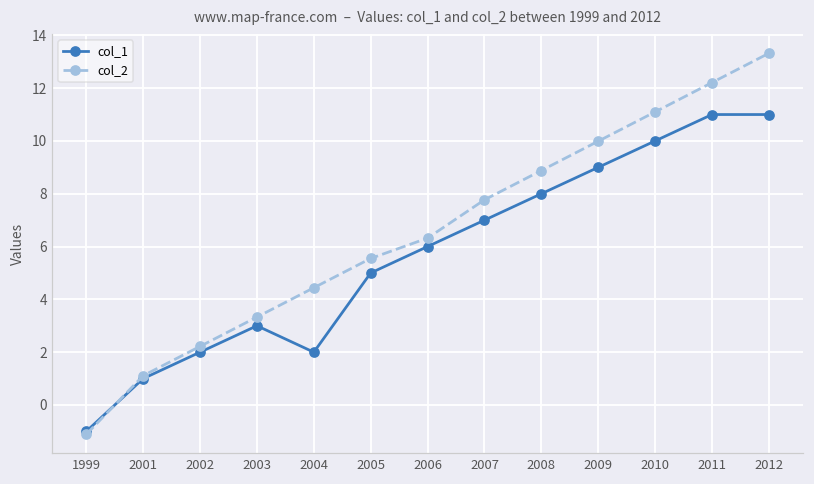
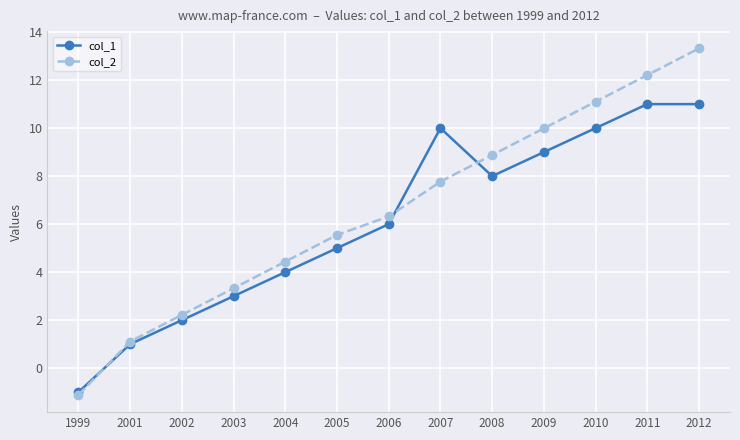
col_1, 2004: 2 -> 4
col_1, 2007: 7 -> 10
